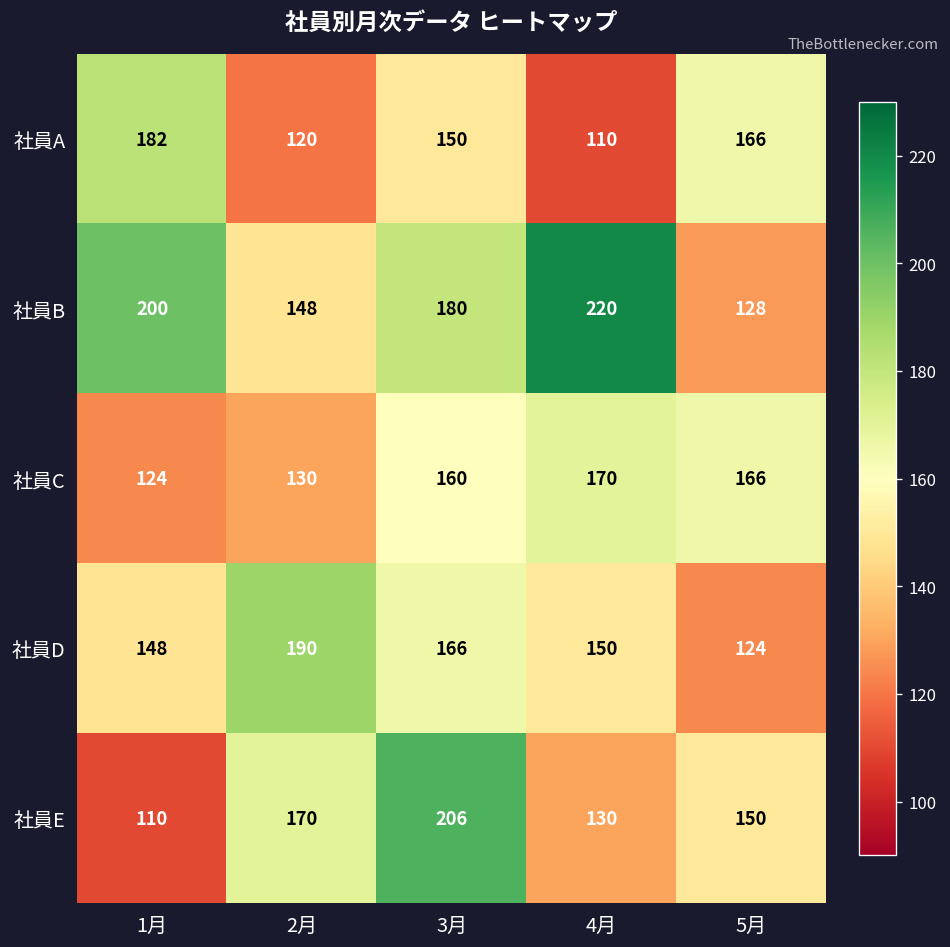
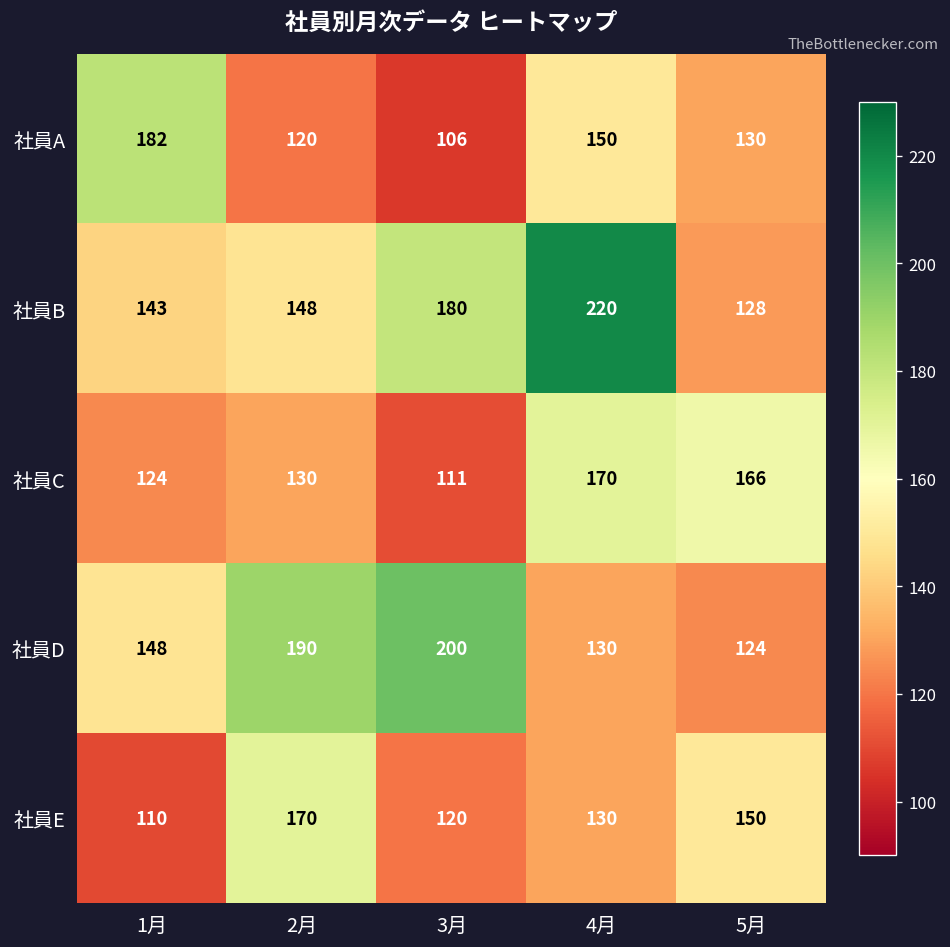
社員A, 3月: 150 -> 106
社員A, 4月: 110 -> 150
社員A, 5月: 166 -> 130
社員B, 1月: 200 -> 143
社員C, 3月: 160 -> 111
社員D, 3月: 166 -> 200
社員D, 4月: 150 -> 130
社員E, 3月: 206 -> 120
